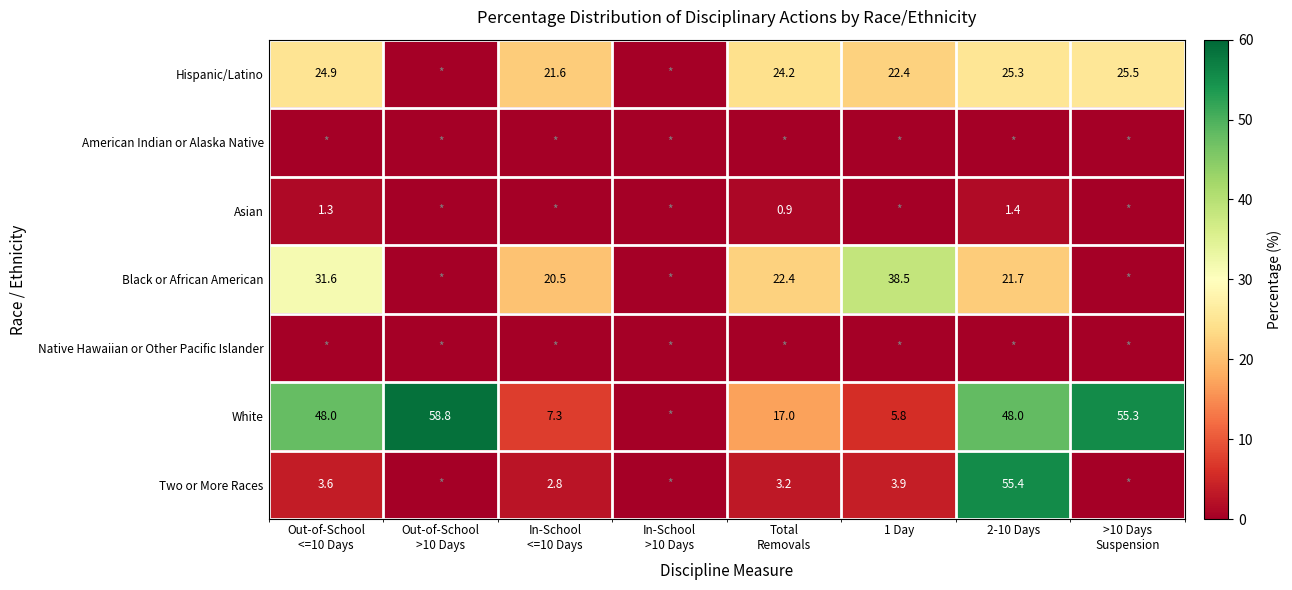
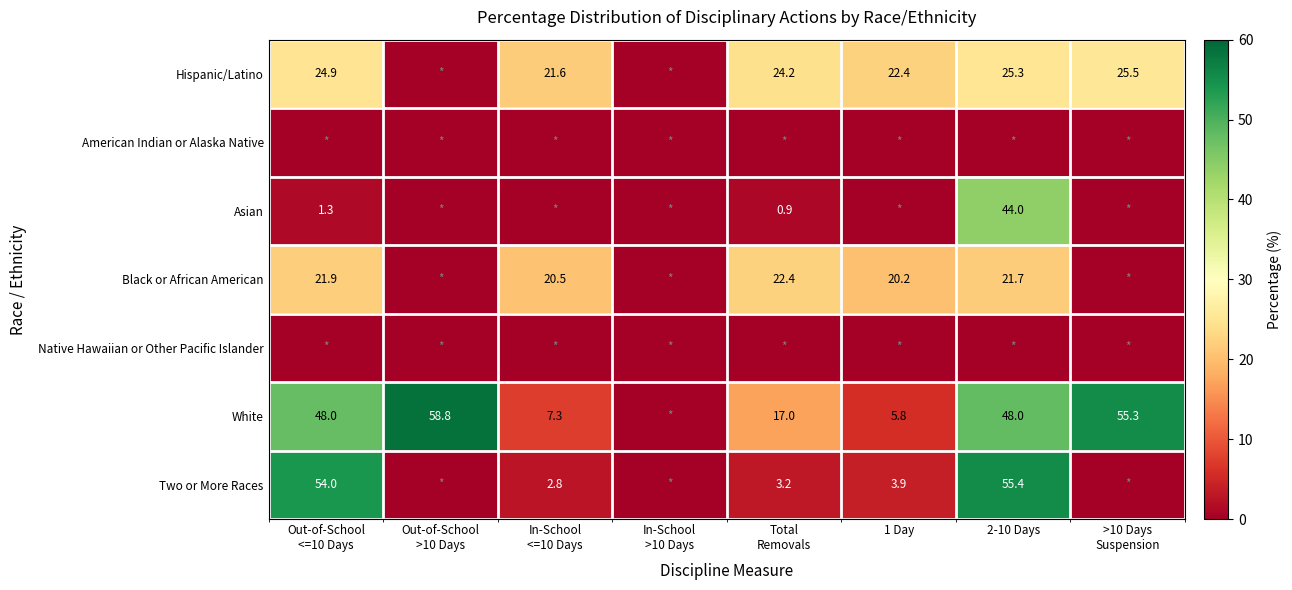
Asian, 2-10 Days: 1.4 -> 44.0
Black or African American, Out-of-School <=10 Days: 31.6 -> 21.9
Black or African American, 1 Day: 38.5 -> 20.2
Two or More Races, Out-of-School <=10 Days: 3.6 -> 54.0
